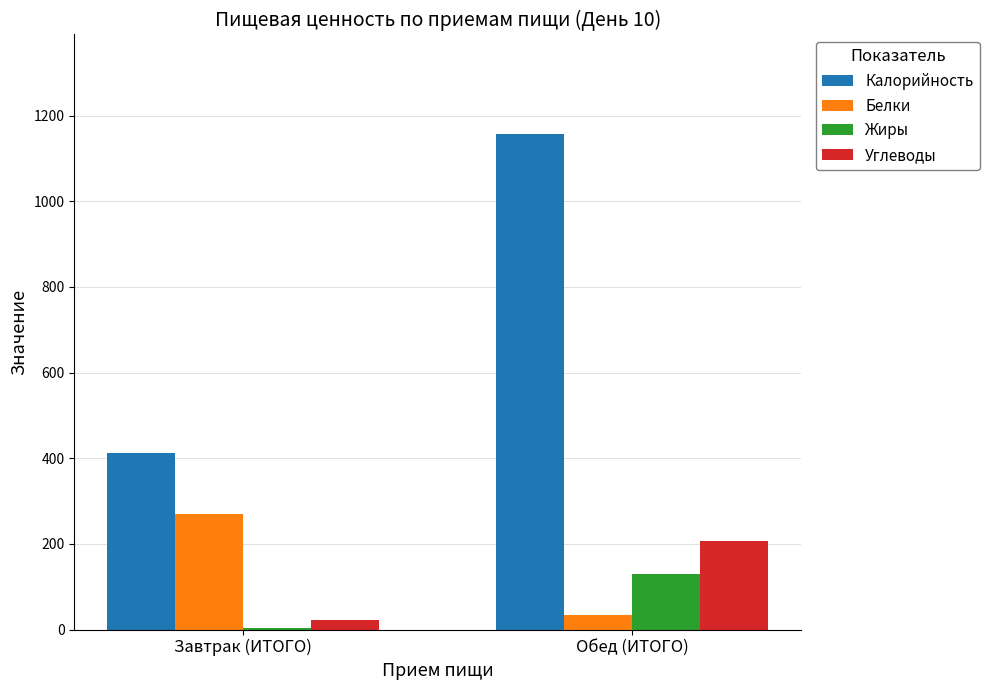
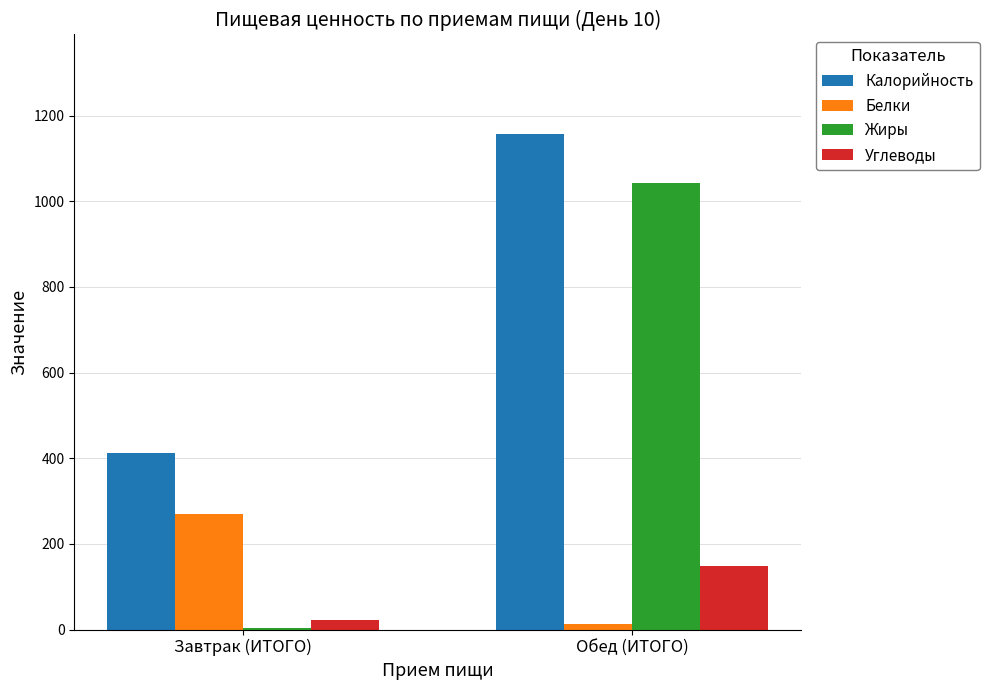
Белки, Обед (ИТОГО): 30 -> 10
Жиры, Обед (ИТОГО): 130 -> 1040
Углеводы, Обед (ИТОГО): 210 -> 150
